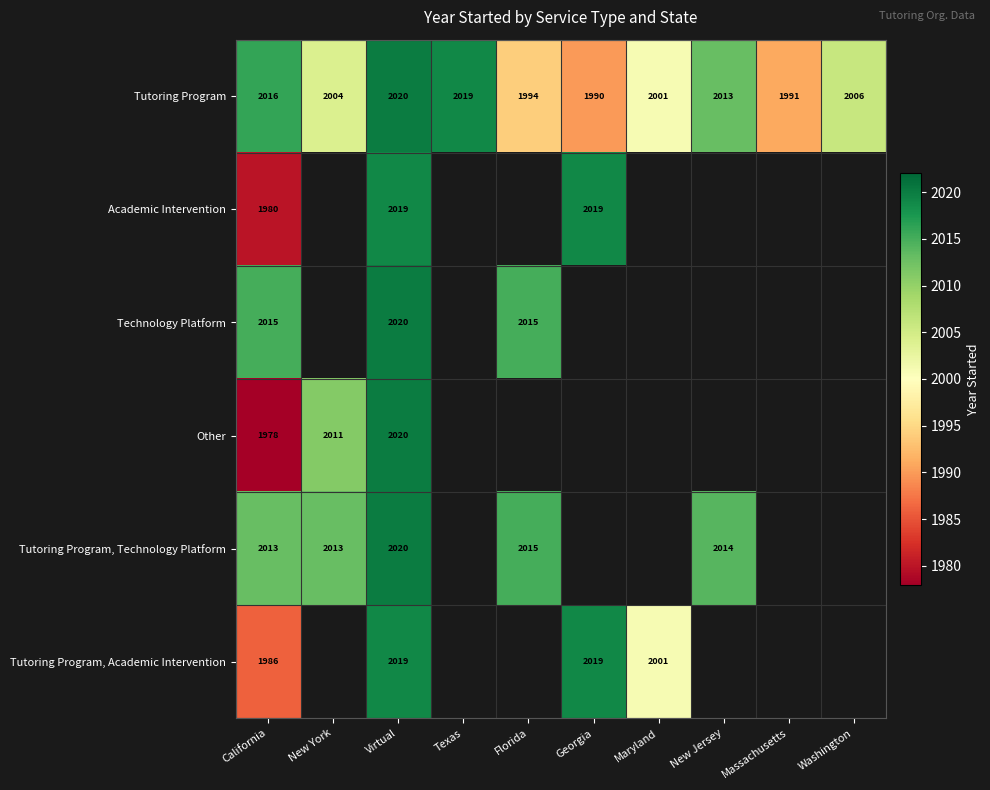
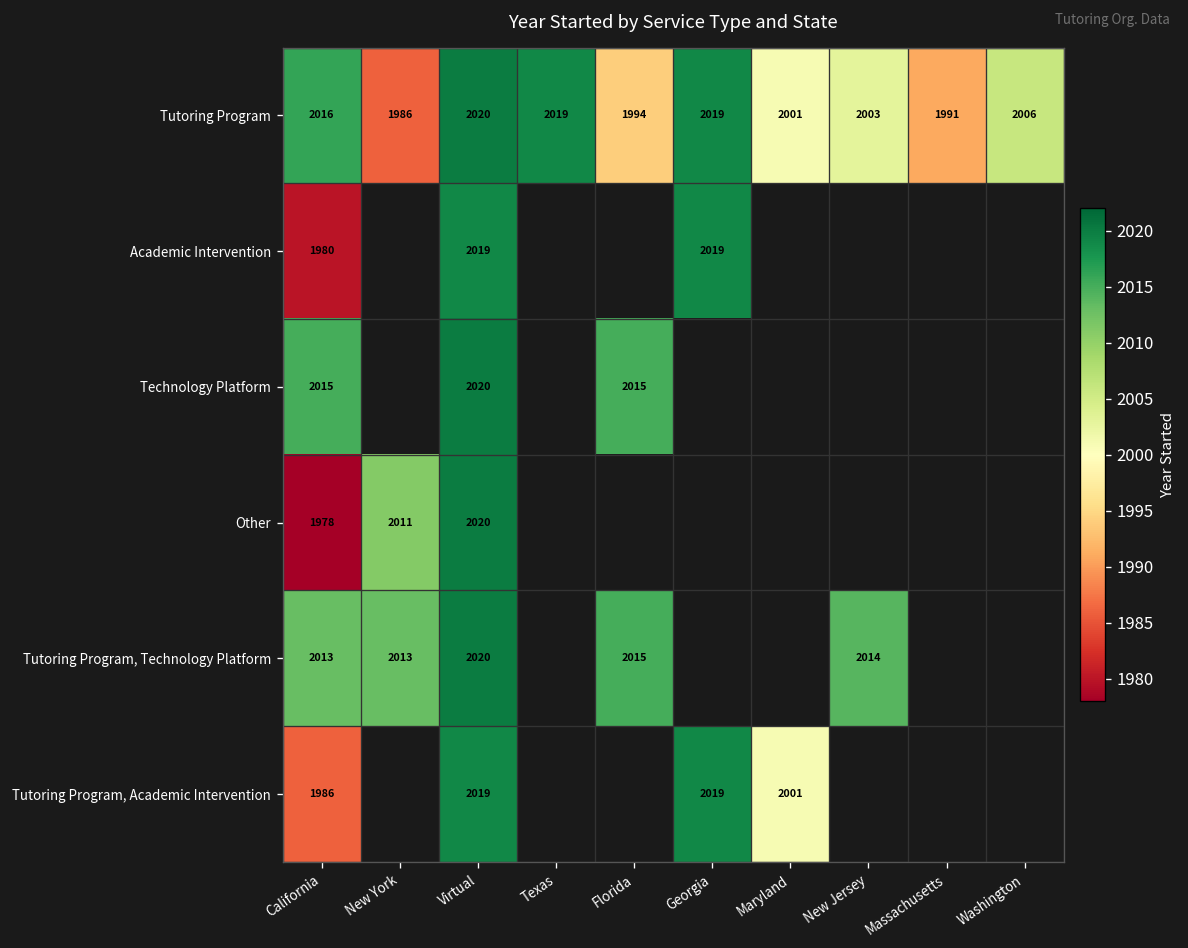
Tutoring Program, New York: 2004 -> 1986
Tutoring Program, Georgia: 1990 -> 2019
Tutoring Program, New Jersey: 2013 -> 2003
